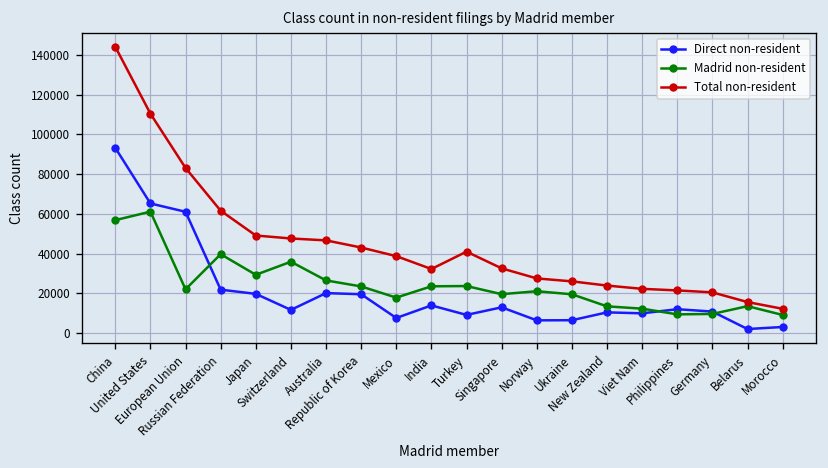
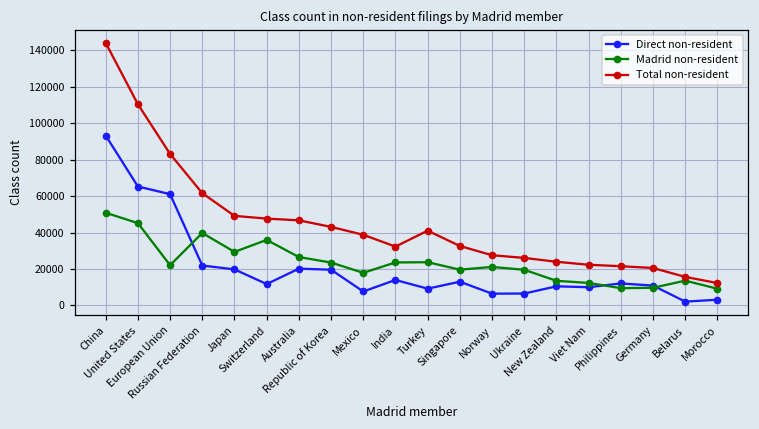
Madrid non-resident, China: 57000 -> 51000
Madrid non-resident, United States: 61000 -> 45000
